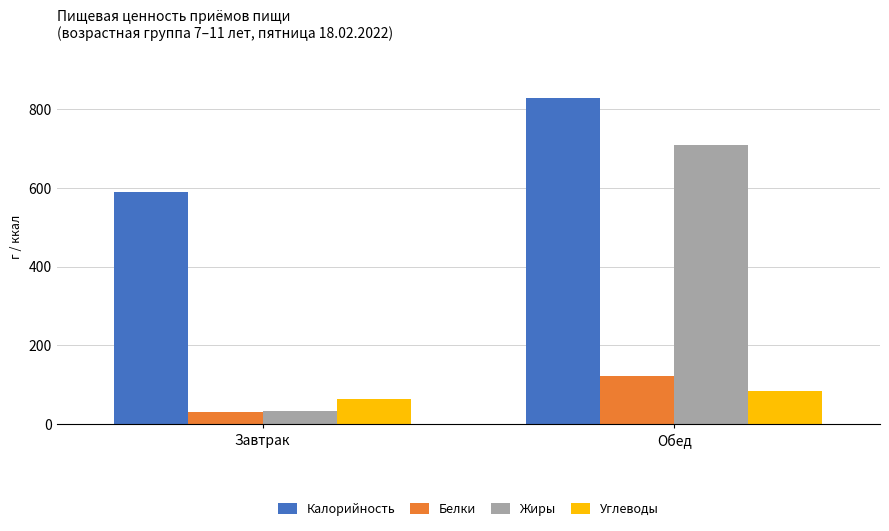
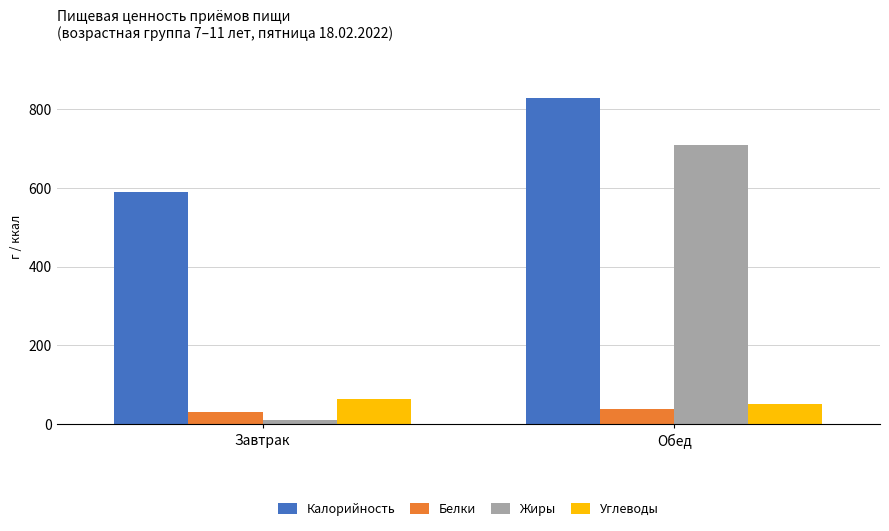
Жиры, Завтрак: 30 -> 10
Белки, Обед: 120 -> 40
Углеводы, Обед: 80 -> 50
